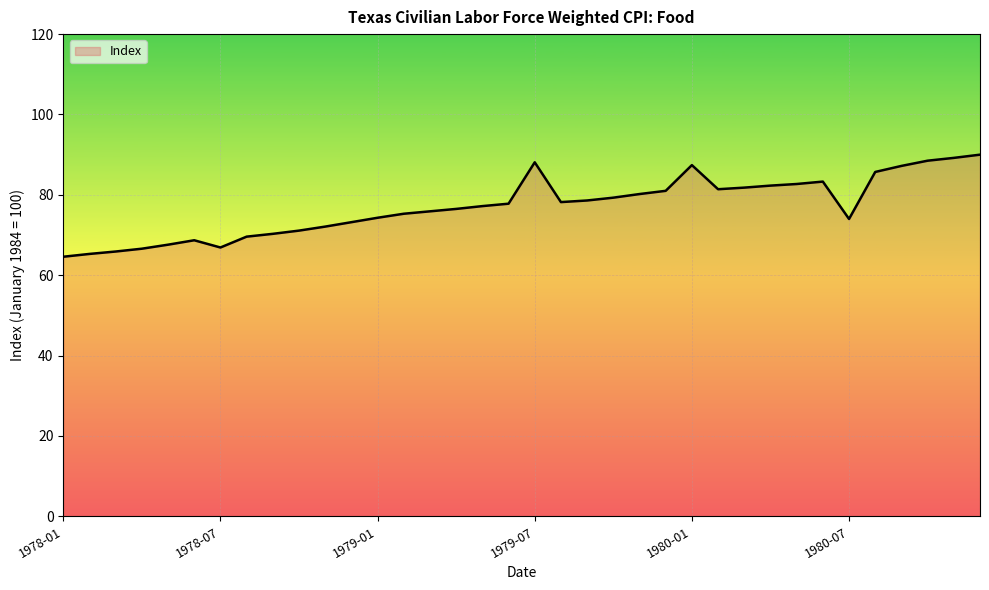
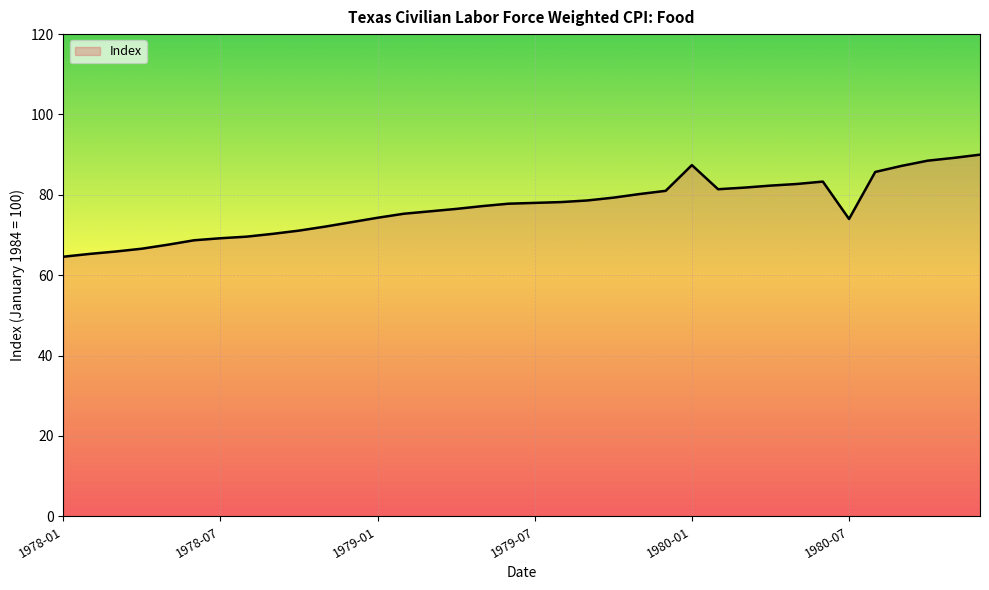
1978-07: 67 -> 69
1979-07: 88 -> 78
